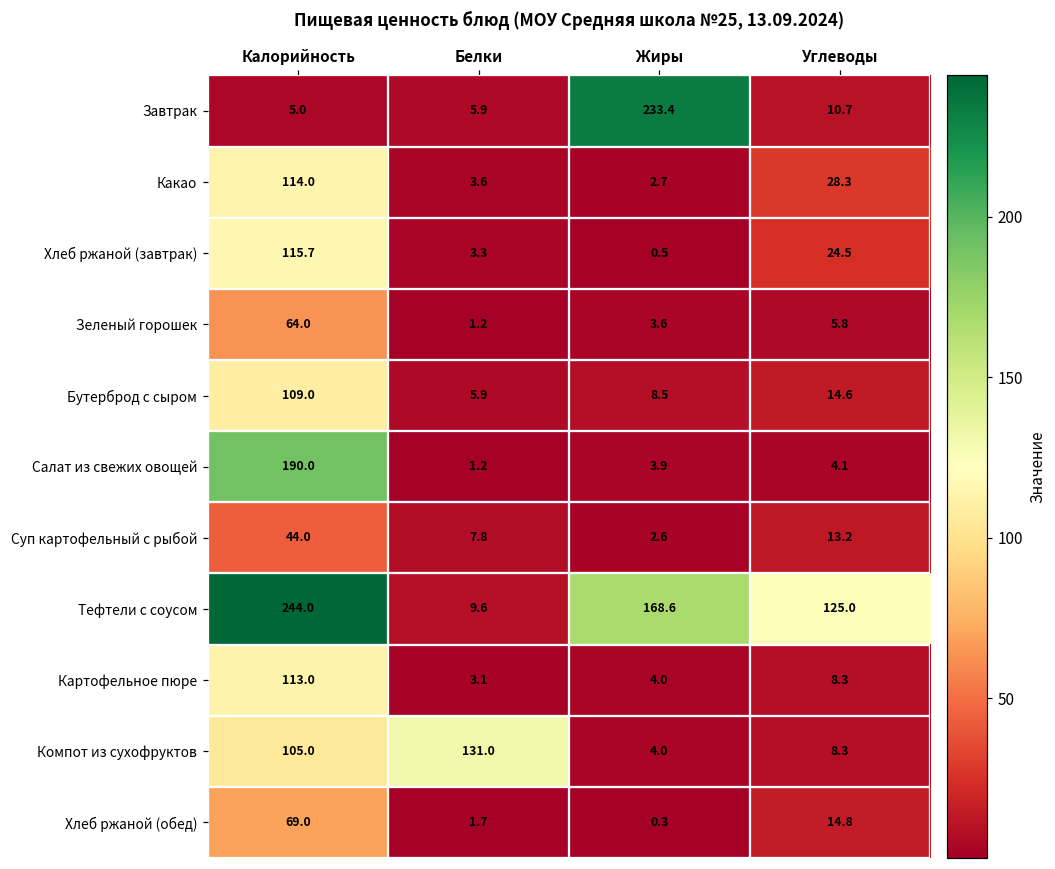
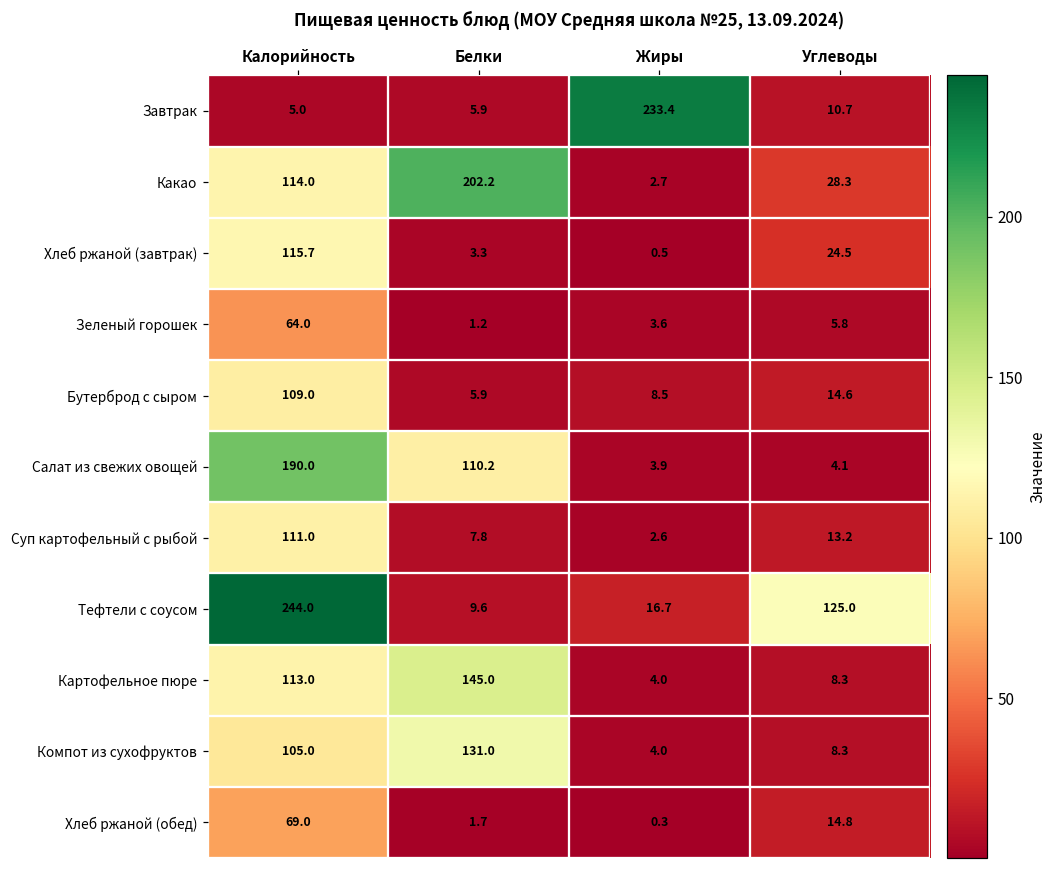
Какао, Белки: 3.6 -> 202.2
Салат из свежих овощей, Белки: 1.2 -> 110.2
Суп картофельный с рыбой, Калорийность: 44.0 -> 111.0
Тефтели с соусом, Жиры: 168.6 -> 16.7
Картофельное пюре, Белки: 3.1 -> 145.0
